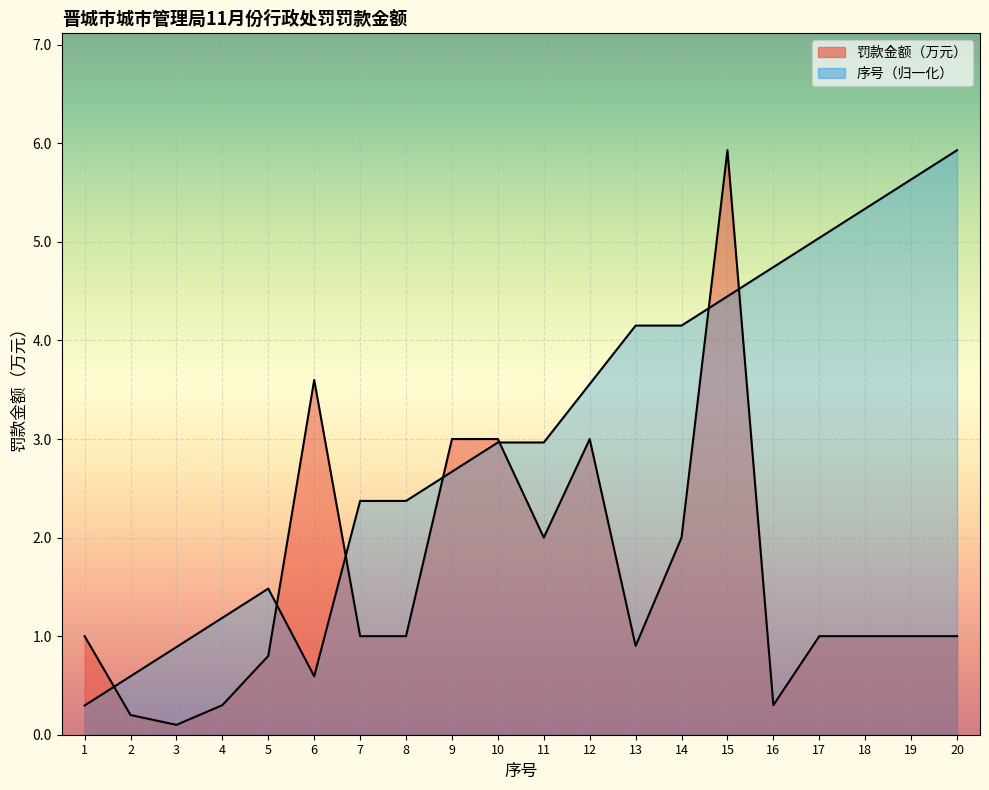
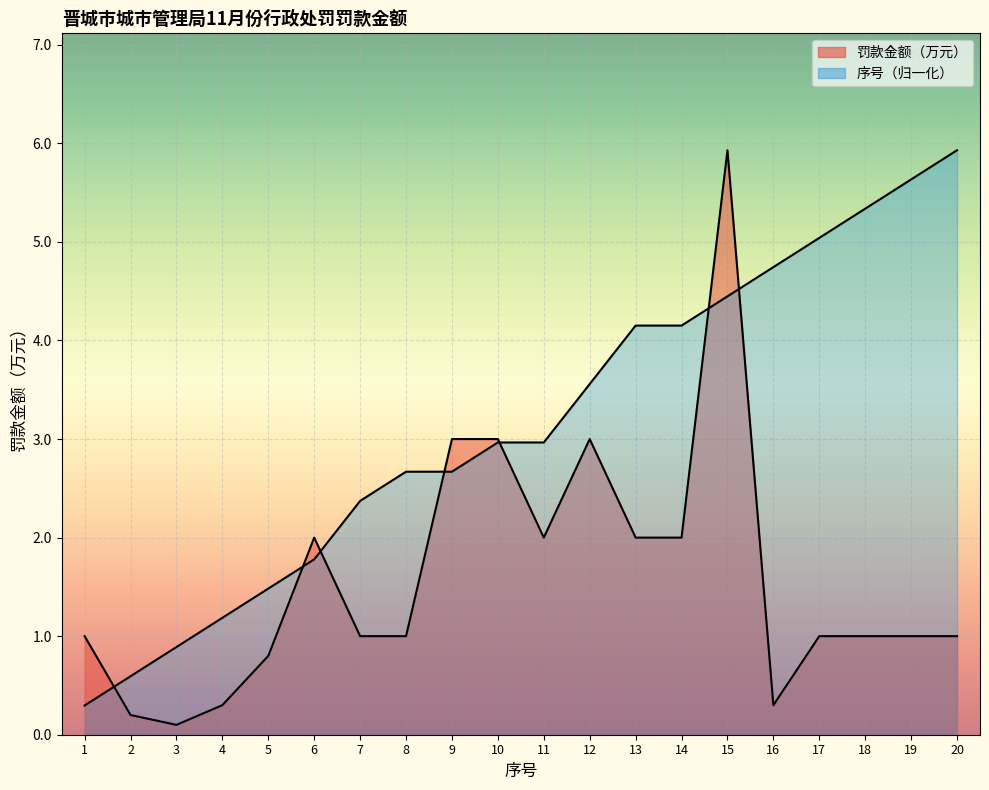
罚款金额（万元）, 6: 3.6 -> 2.0
序号（归一化）, 6: 0.6 -> 1.8
序号（归一化）, 8: 2.4 -> 2.7
罚款金额（万元）, 13: 0.9 -> 2.0
